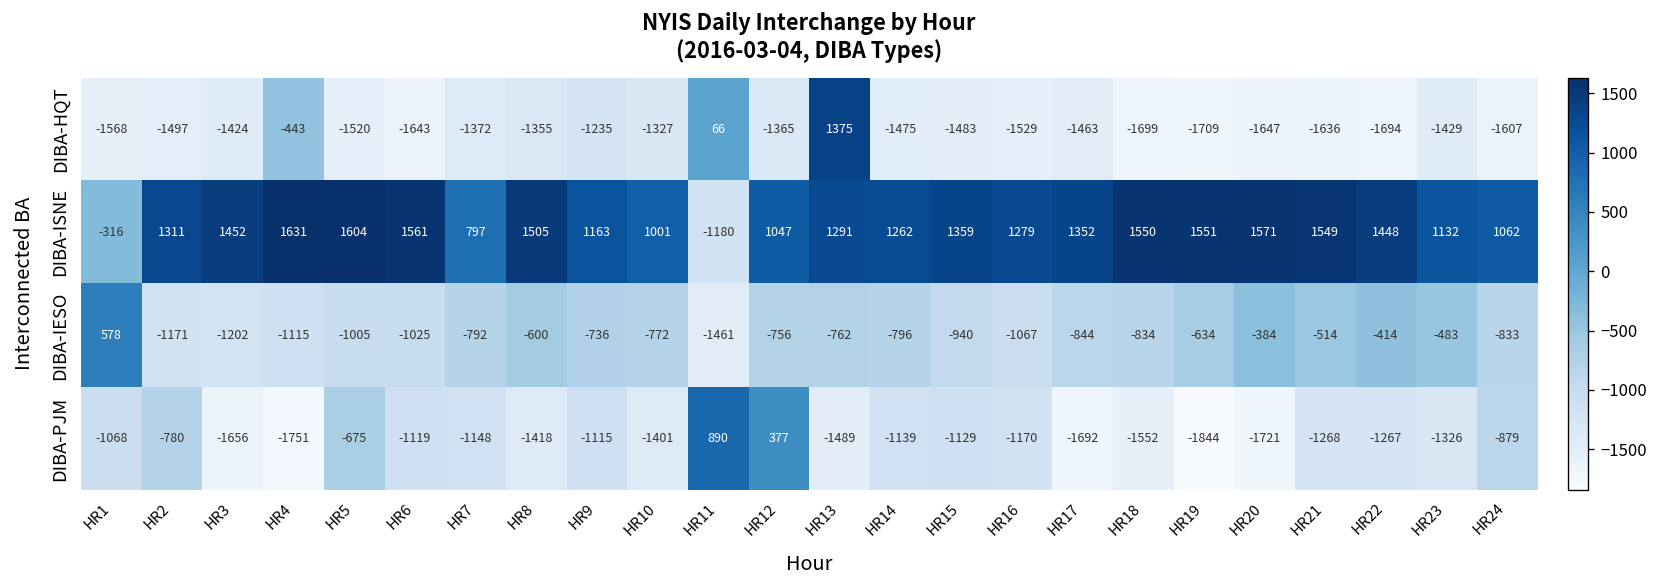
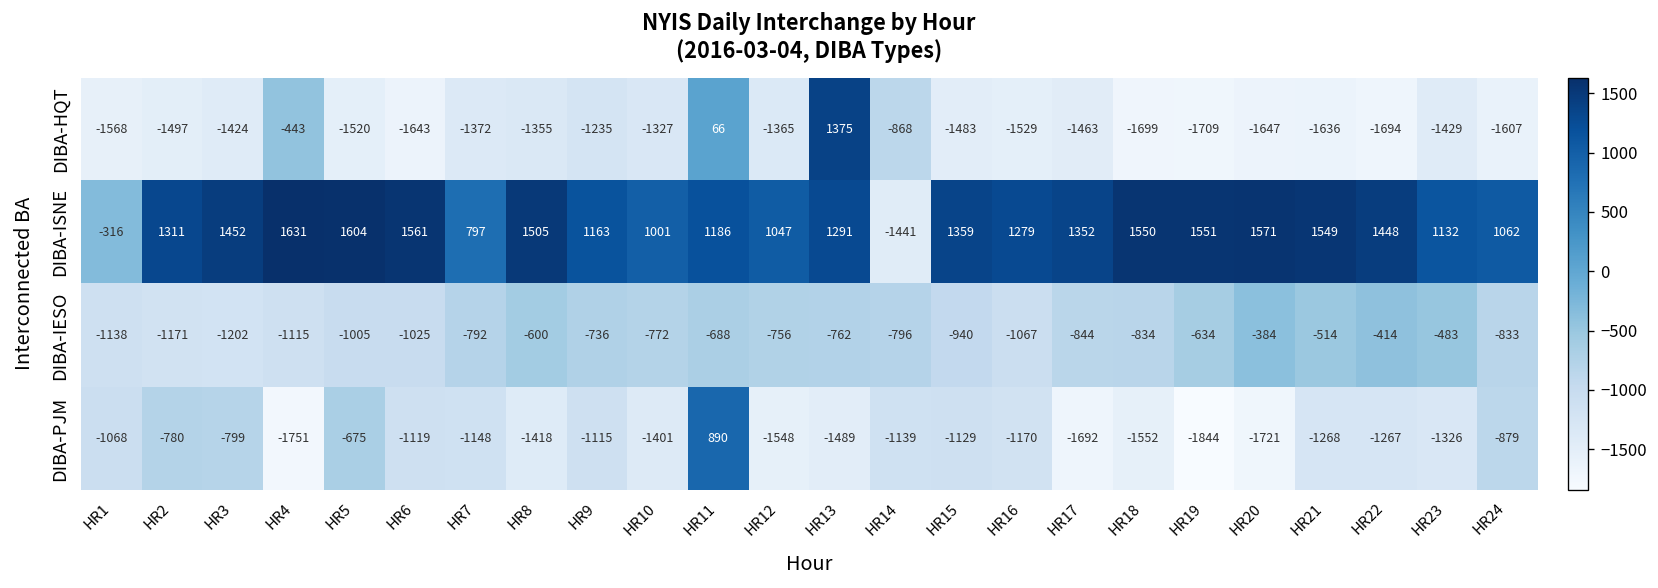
DIBA-HQT, HR14: -1475 -> -868
DIBA-ISNE, HR11: -1180 -> 1186
DIBA-ISNE, HR14: 1262 -> -1441
DIBA-IESO, HR1: 578 -> -1138
DIBA-IESO, HR11: -1461 -> -688
DIBA-PJM, HR3: -1656 -> -799
DIBA-PJM, HR12: 377 -> -1548
